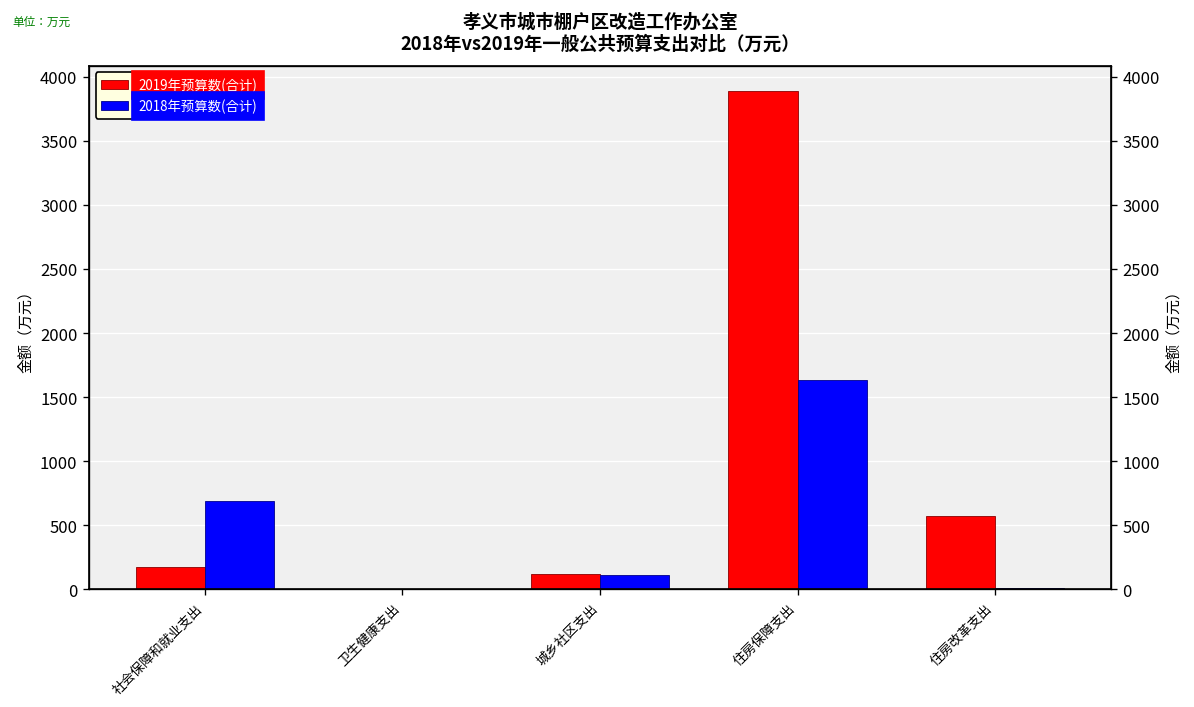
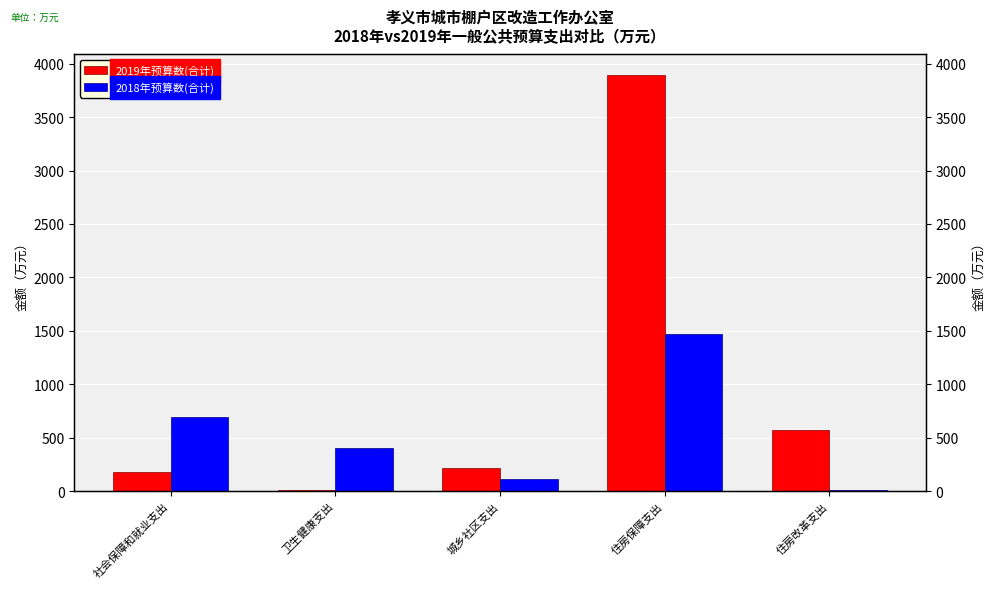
2018年预算数(合计), 卫生健康支出: 0 -> 410
2019年预算数(合计), 城乡社区支出: 120 -> 220
2018年预算数(合计), 住房保障支出: 1630 -> 1470
